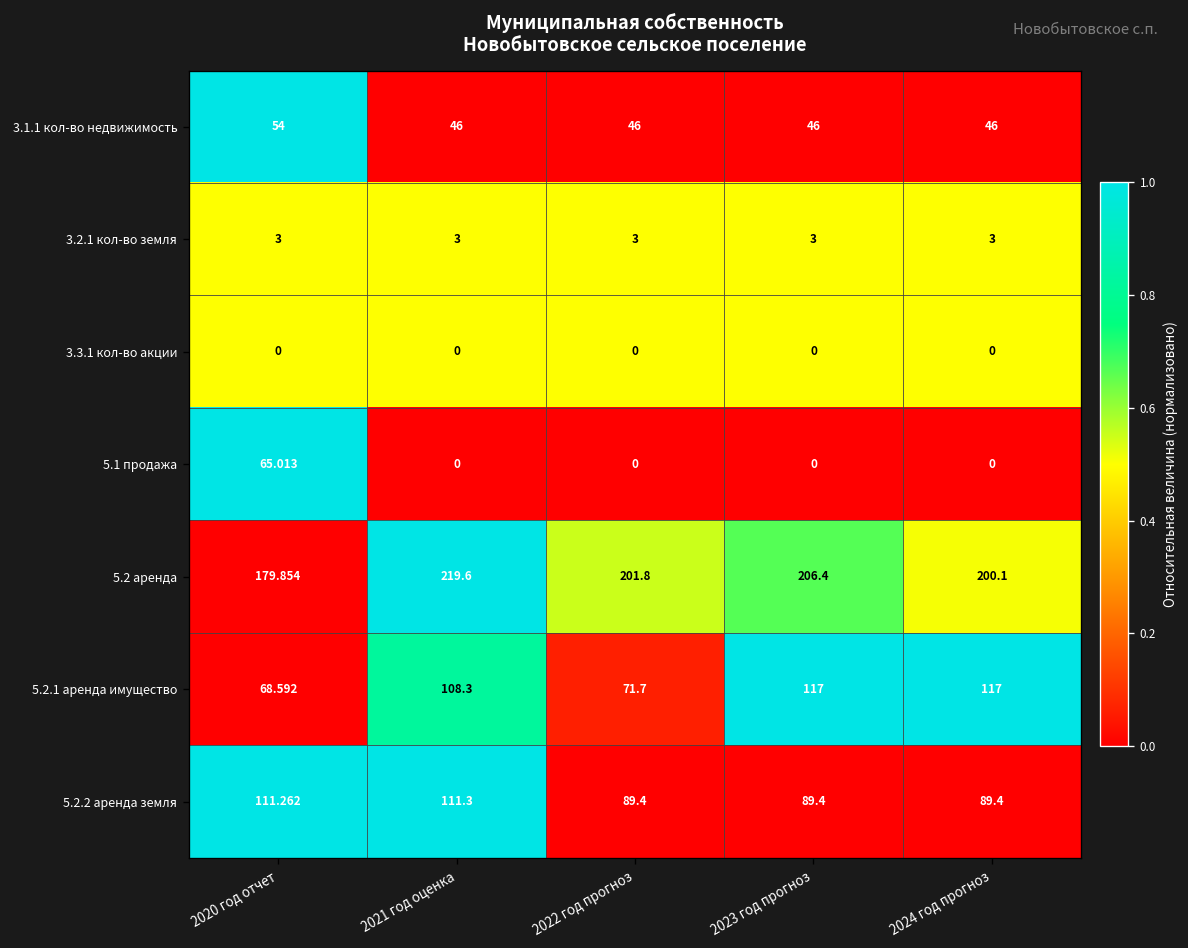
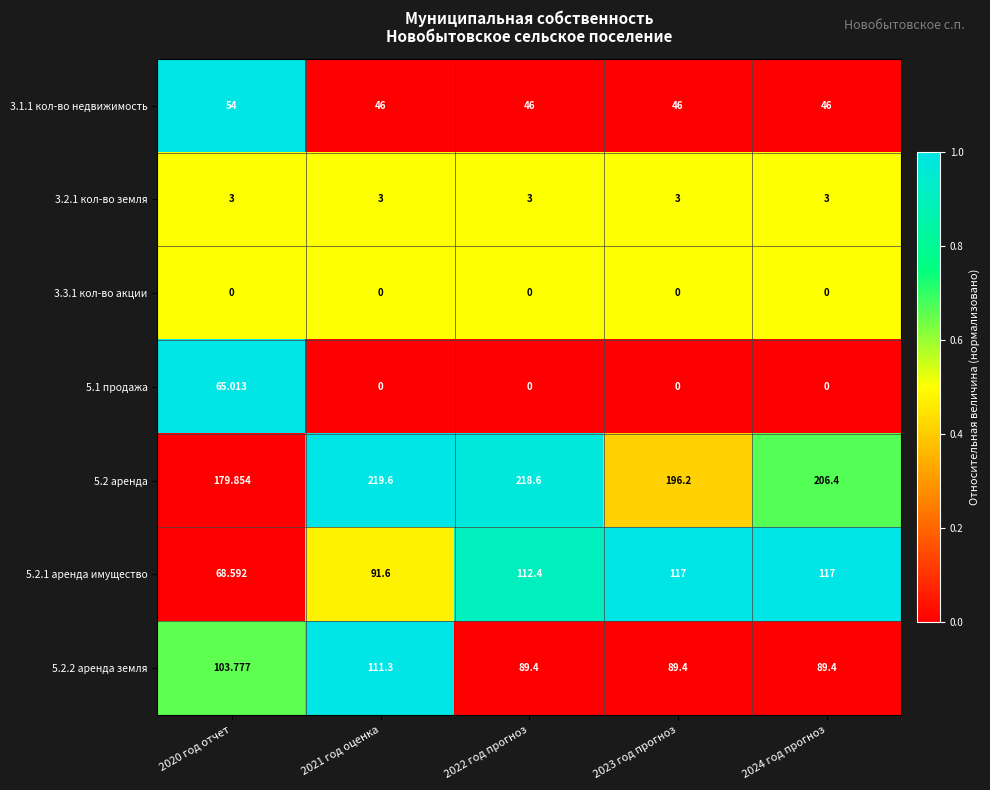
5.2 аренда, 2022 год прогноз: 201.8 -> 218.6
5.2 аренда, 2023 год прогноз: 206.4 -> 196.2
5.2 аренда, 2024 год прогноз: 200.1 -> 206.4
5.2.1 аренда имущество, 2021 год оценка: 108.3 -> 91.6
5.2.1 аренда имущество, 2022 год прогноз: 71.7 -> 112.4
5.2.2 аренда земля, 2020 год отчет: 111.262 -> 103.777
